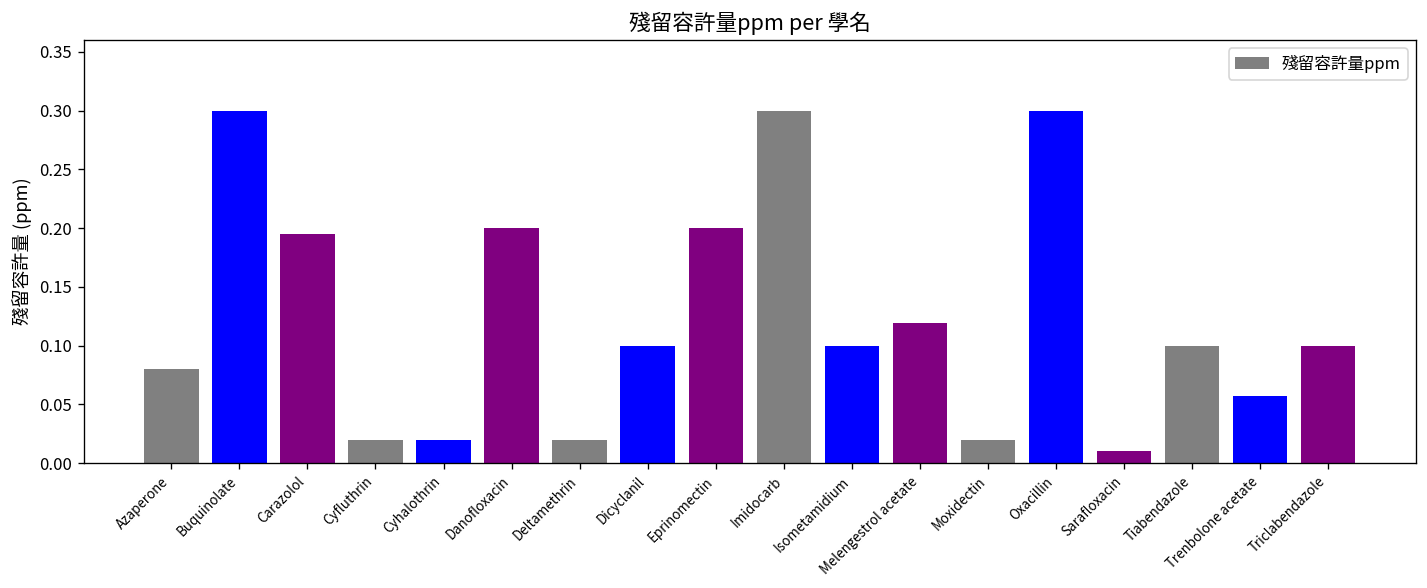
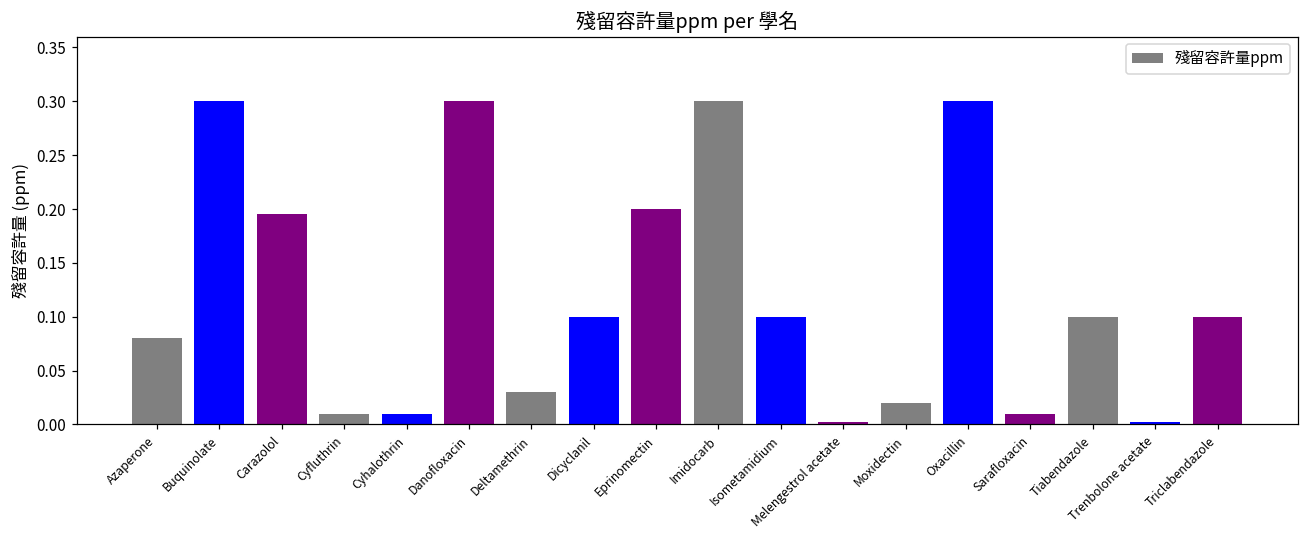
Cyfluthrin: 0.02 -> 0.01
Cyhalothrin: 0.02 -> 0.01
Danofloxacin: 0.2 -> 0.3
Deltamethrin: 0.02 -> 0.03
Melengestrol acetate: 0.12 -> 0.00
Trenbolone acetate: 0.06 -> 0.00
